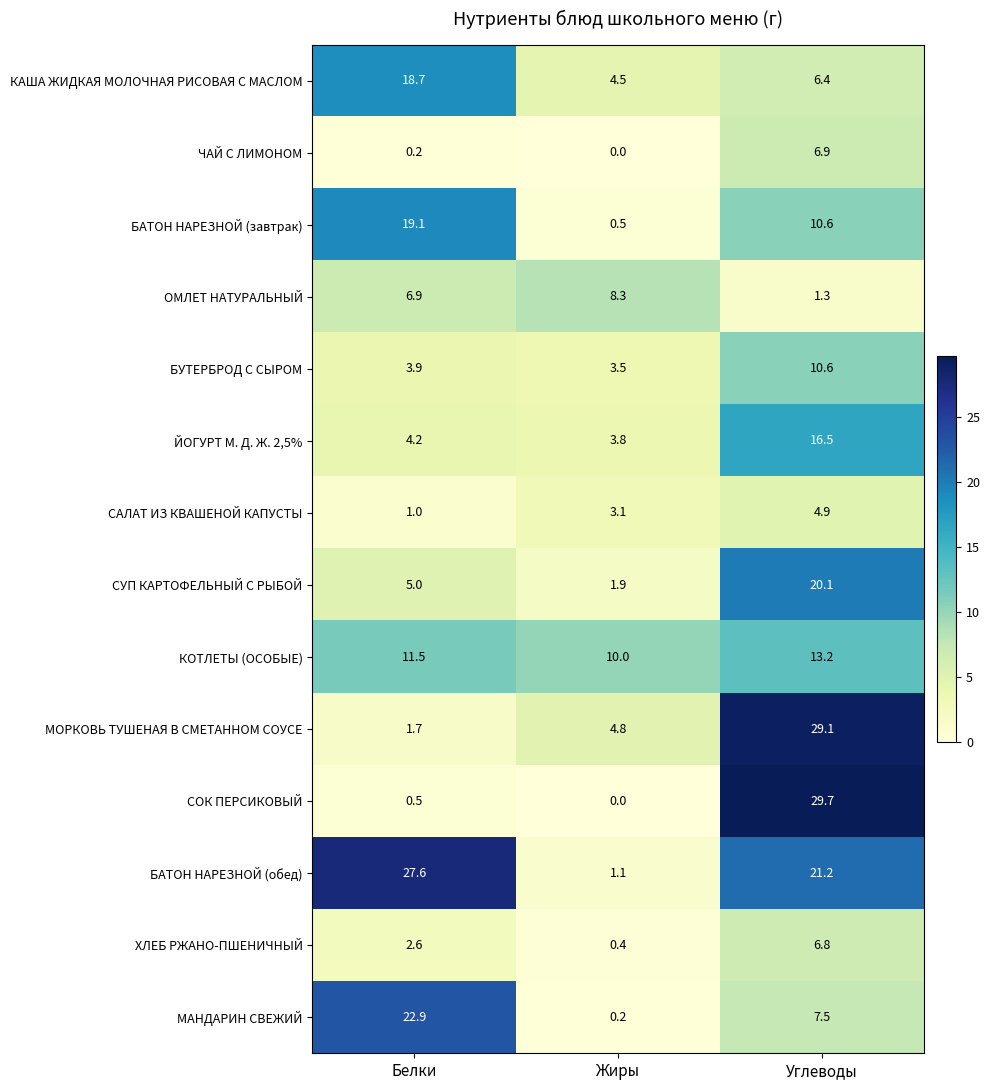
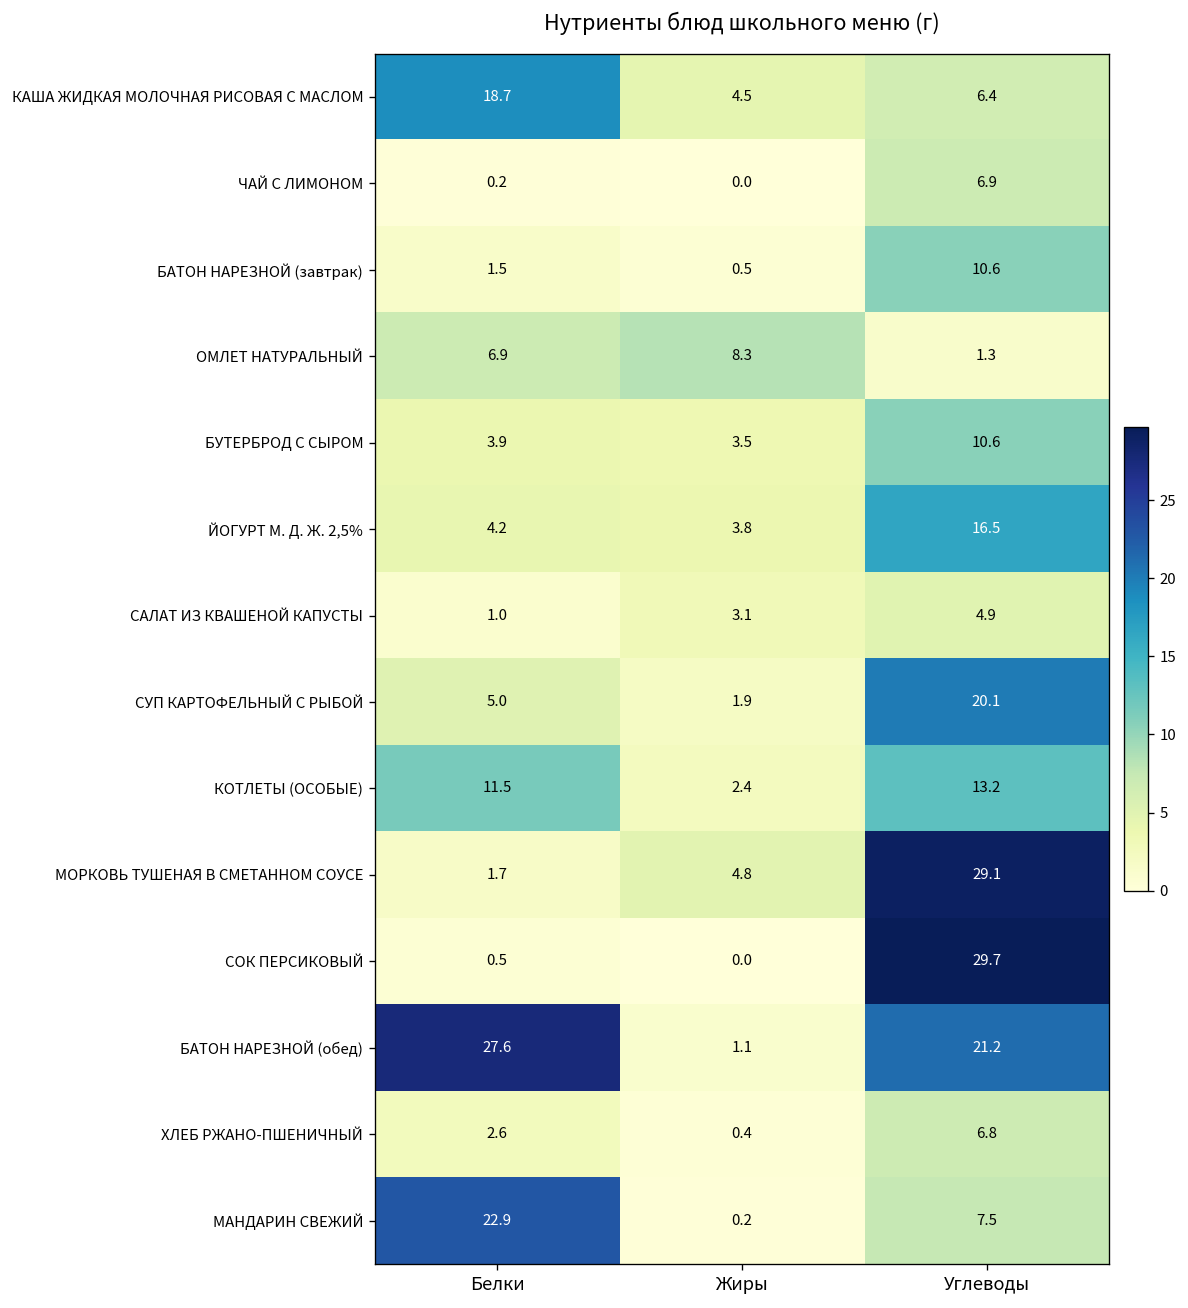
БАТОН НАРЕЗНОЙ (завтрак), Белки: 19.1 -> 1.5
КОТЛЕТЫ (ОСОБЫЕ), Жиры: 10.0 -> 2.4
